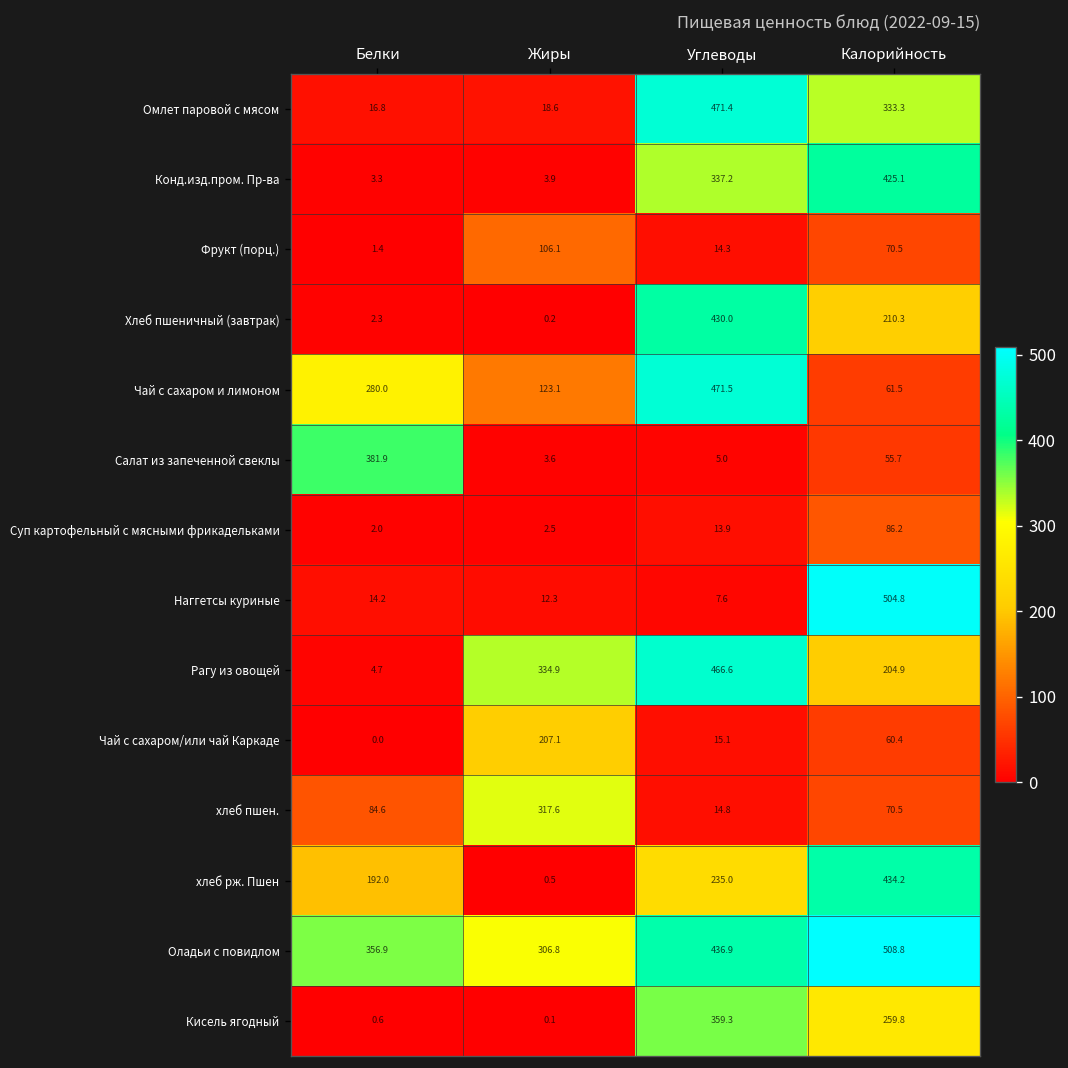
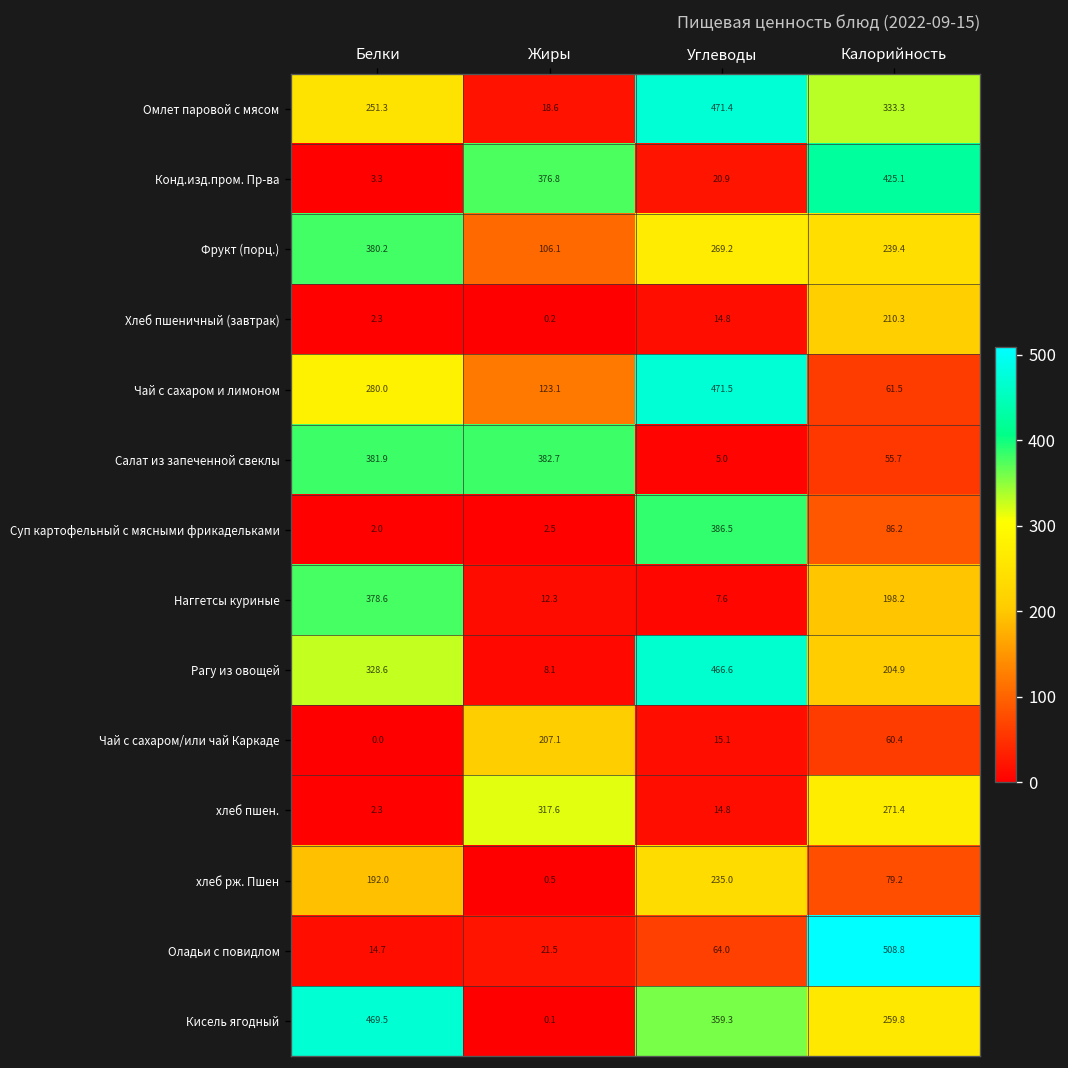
Омлет паровой с мясом, Белки: 16.8 -> 251.3
Конд.изд.пром. Пр-ва, Жиры: 3.9 -> 376.8
Конд.изд.пром. Пр-ва, Углеводы: 337.2 -> 20.9
Фрукт (порц.), Белки: 1.4 -> 380.2
Фрукт (порц.), Углеводы: 14.3 -> 269.2
Фрукт (порц.), Калорийность: 70.5 -> 239.4
Хлеб пшеничный (завтрак), Углеводы: 430.0 -> 14.8
Салат из запеченной свеклы, Жиры: 3.6 -> 382.7
Суп картофельный с мясными фрикадельками, Углеводы: 13.9 -> 386.5
Наггетсы куриные, Белки: 14.2 -> 378.6
Наггетсы куриные, Калорийность: 504.8 -> 198.2
Рагу из овощей, Белки: 4.7 -> 328.6
Рагу из овощей, Жиры: 334.9 -> 8.1
хлеб пшен., Белки: 84.6 -> 2.3
хлеб пшен., Калорийность: 70.5 -> 271.4
хлеб рж. Пшен, Калорийность: 434.2 -> 79.2
Оладьи с повидлом, Белки: 356.9 -> 14.7
Оладьи с повидлом, Жиры: 306.8 -> 21.5
Оладьи с повидлом, Углеводы: 436.9 -> 64.0
Кисель ягодный, Белки: 0.6 -> 469.5
